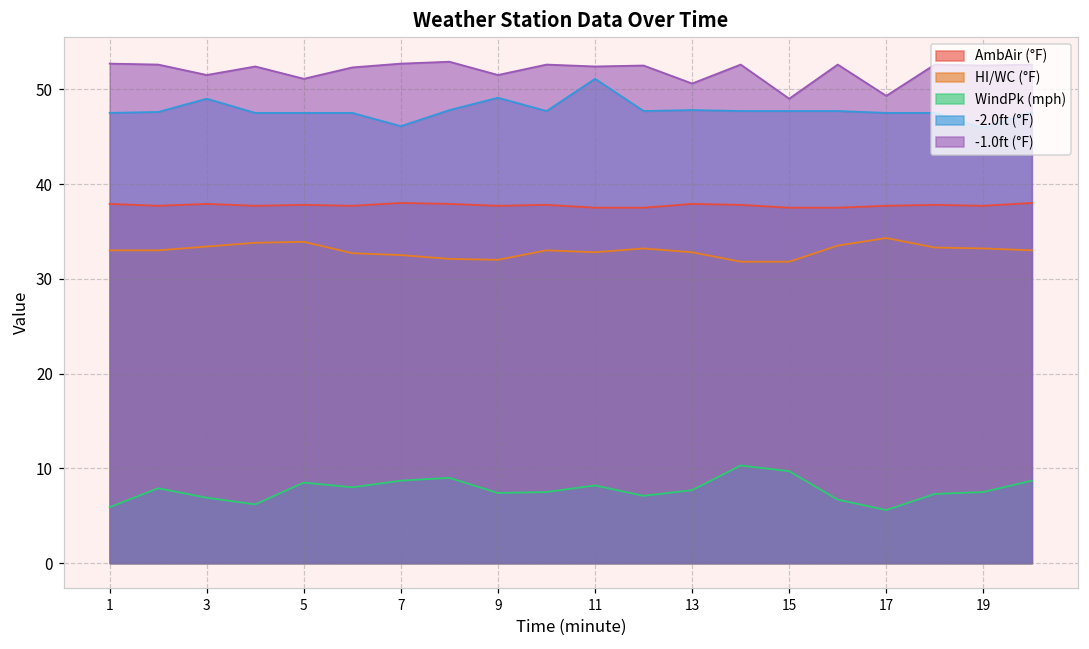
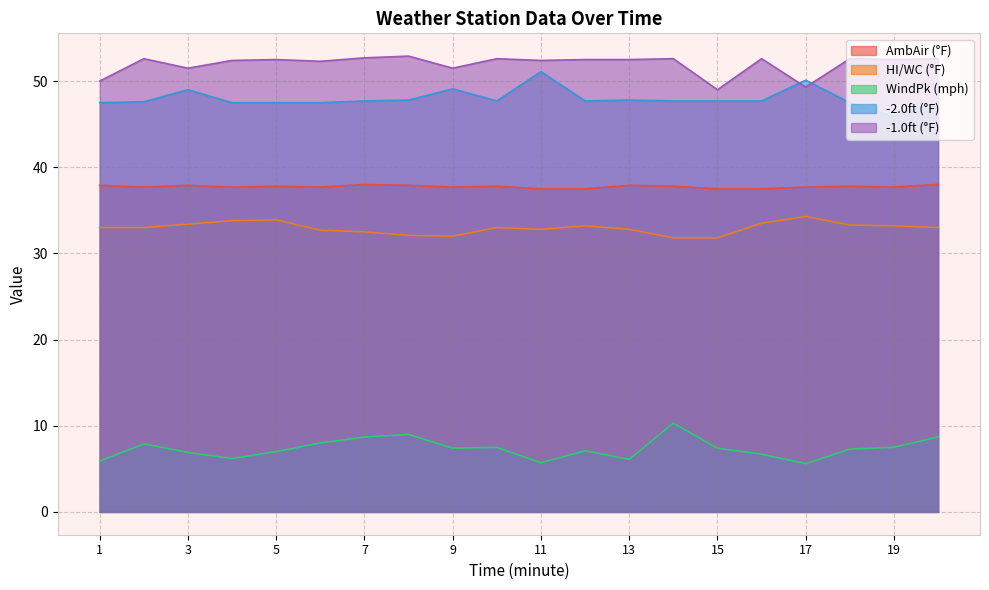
-1.0ft (°F), 1: 53 -> 50
WindPk (mph), 5: 9 -> 7
-1.0ft (°F), 5: 51 -> 53
-2.0ft (°F), 7: 46 -> 48
WindPk (mph), 11: 8 -> 6
WindPk (mph), 13: 8 -> 6
-1.0ft (°F), 13: 51 -> 53
WindPk (mph), 15: 10 -> 7
-2.0ft (°F), 17: 48 -> 50
